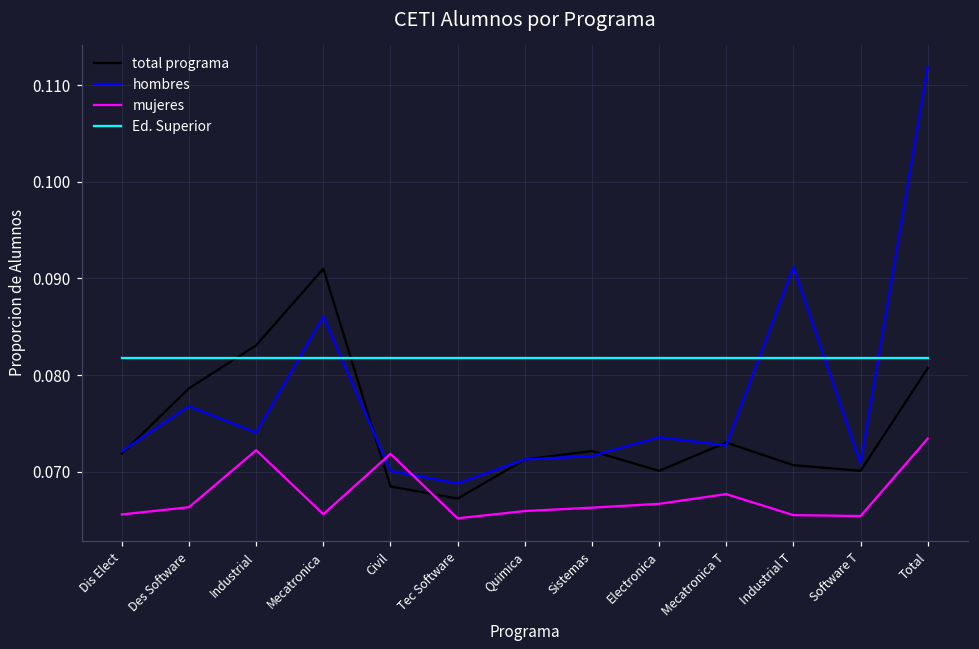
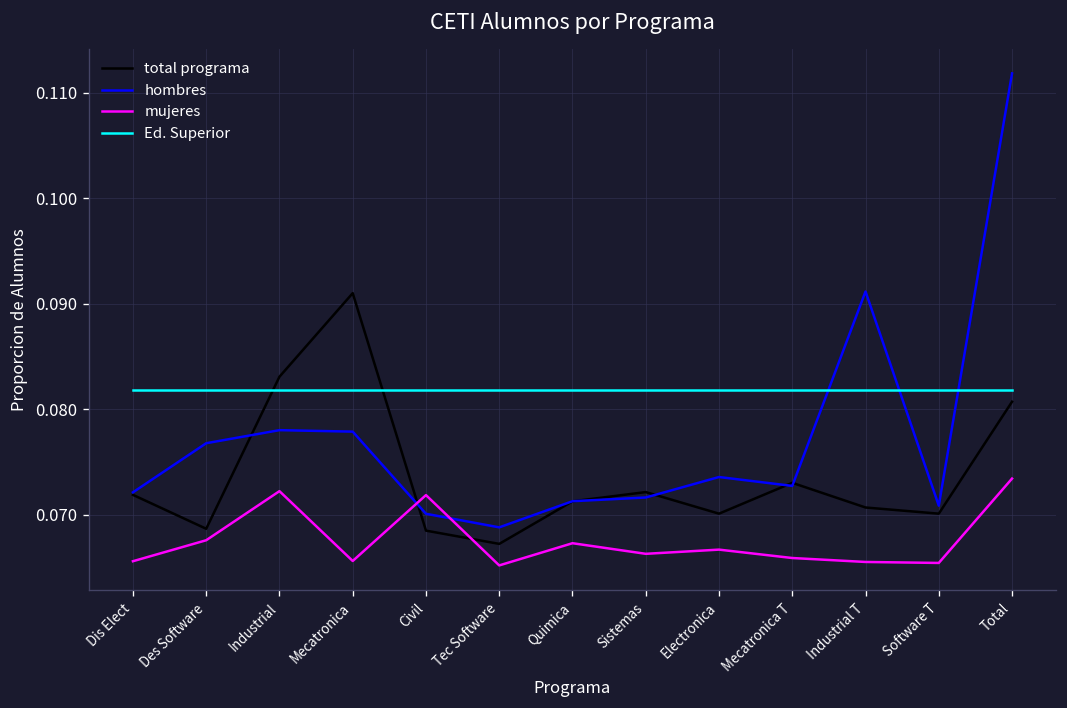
total programa, Des Software: 0.079 -> 0.069
mujeres, Des Software: 0.066 -> 0.068
hombres, Industrial: 0.074 -> 0.078
hombres, Mecatronica: 0.086 -> 0.078
mujeres, Quimica: 0.066 -> 0.067
mujeres, Mecatronica T: 0.068 -> 0.066
